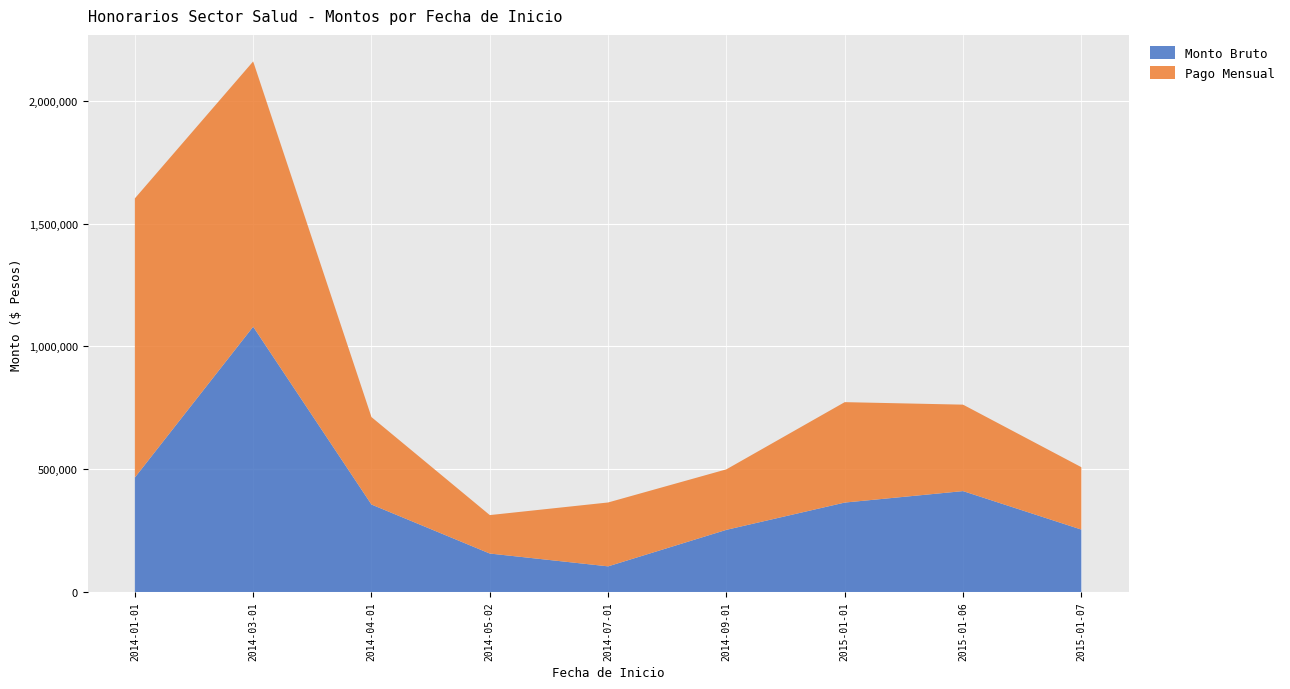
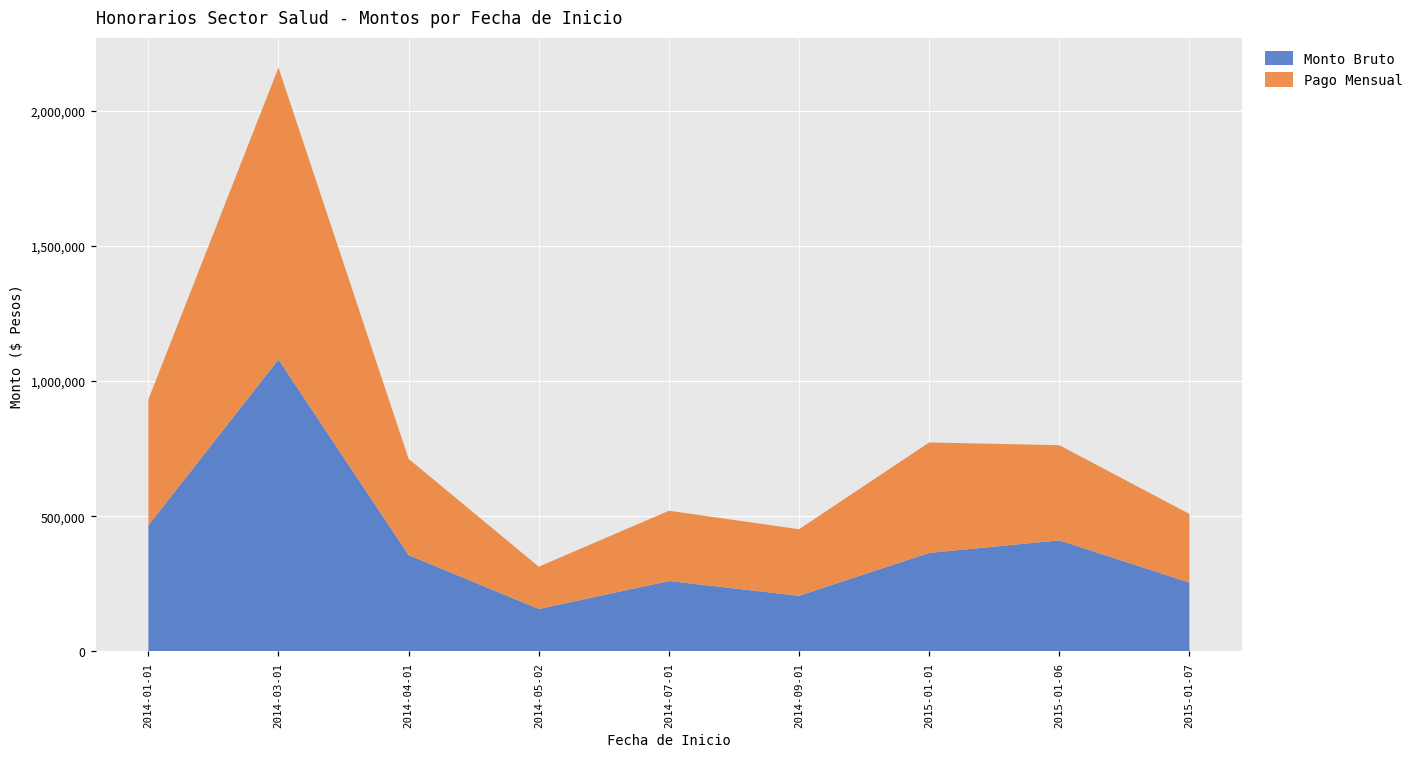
Pago Mensual, 2014-01-01: 1,140,000 -> 470,000
Monto Bruto, 2014-07-01: 100,000 -> 260,000
Monto Bruto, 2014-09-01: 250,000 -> 210,000
